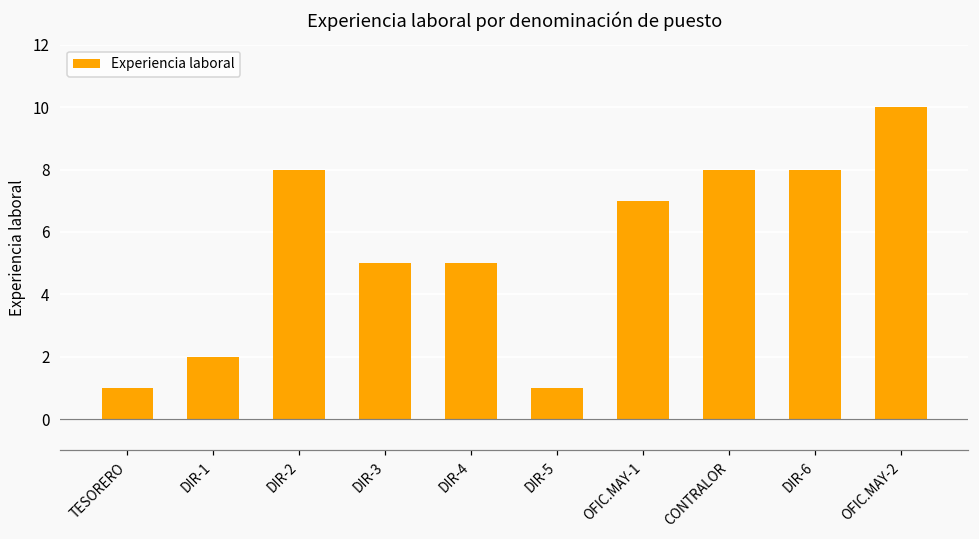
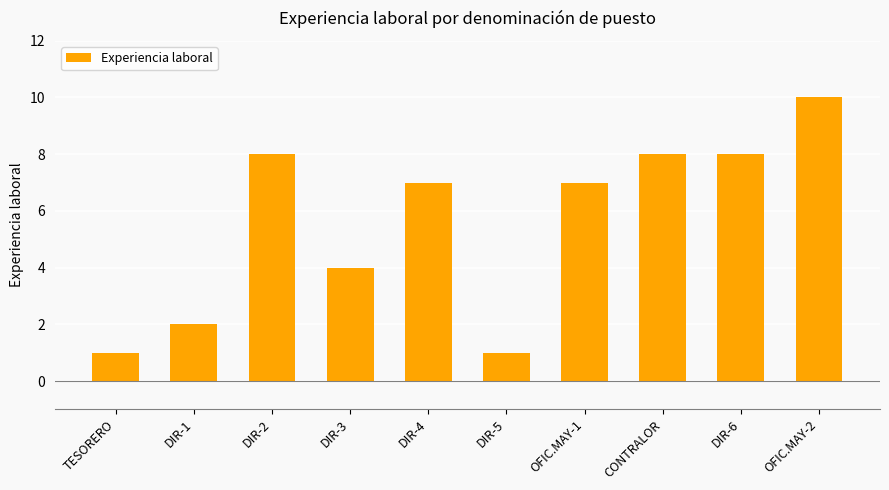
DIR-3: 5 -> 4
DIR-4: 5 -> 7
